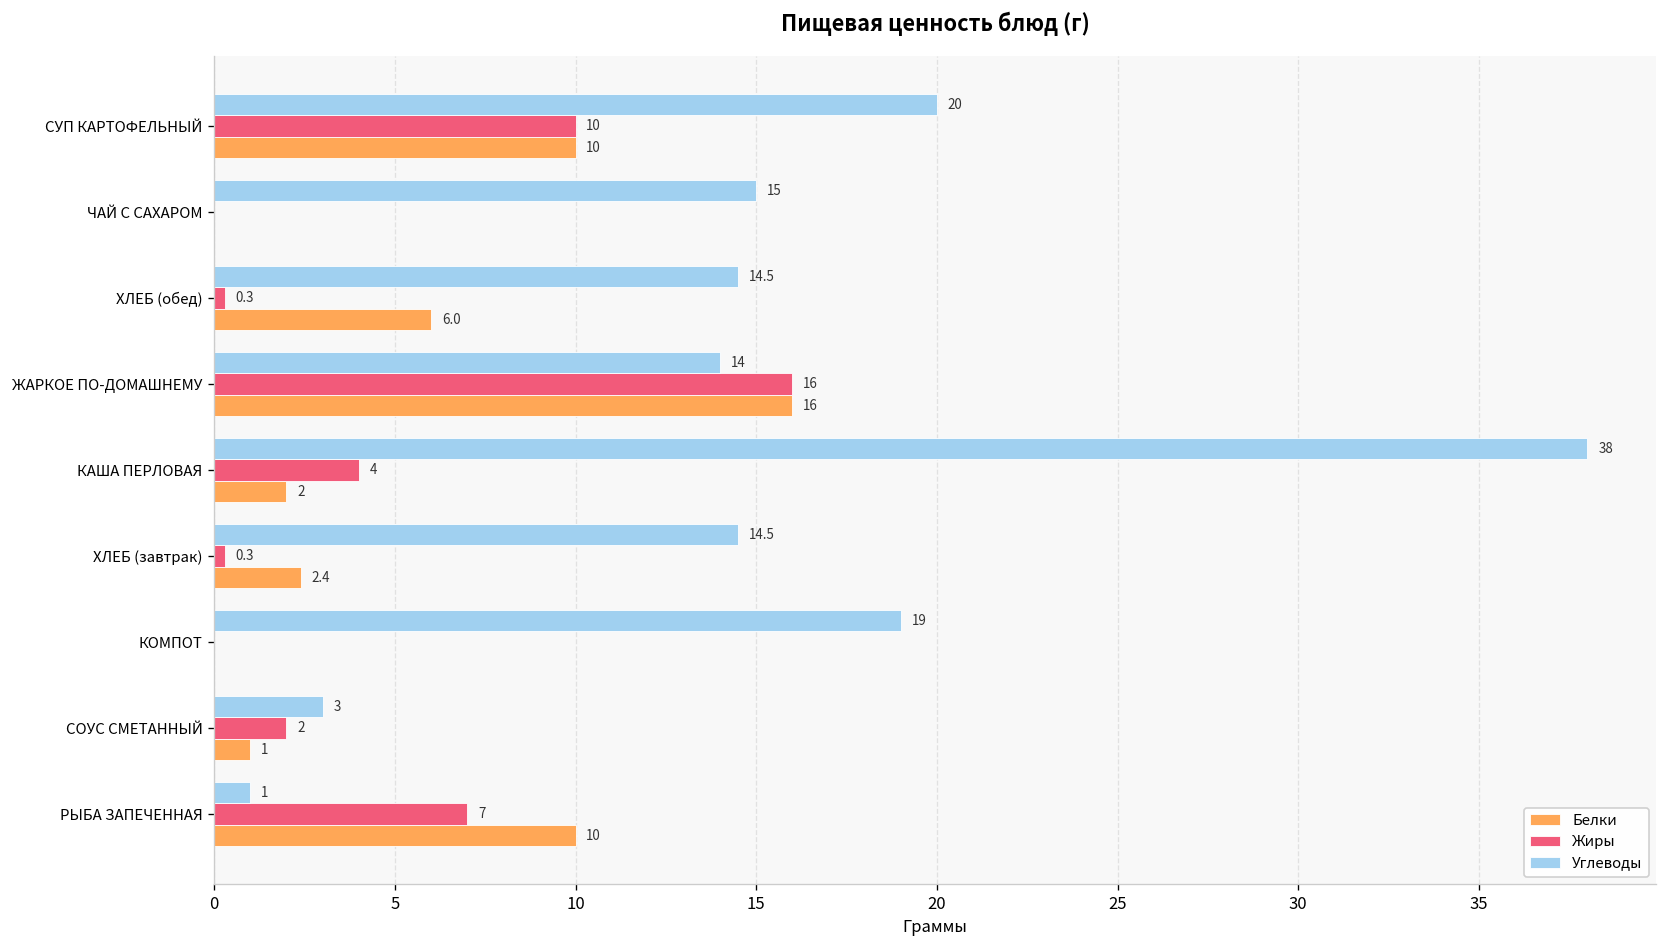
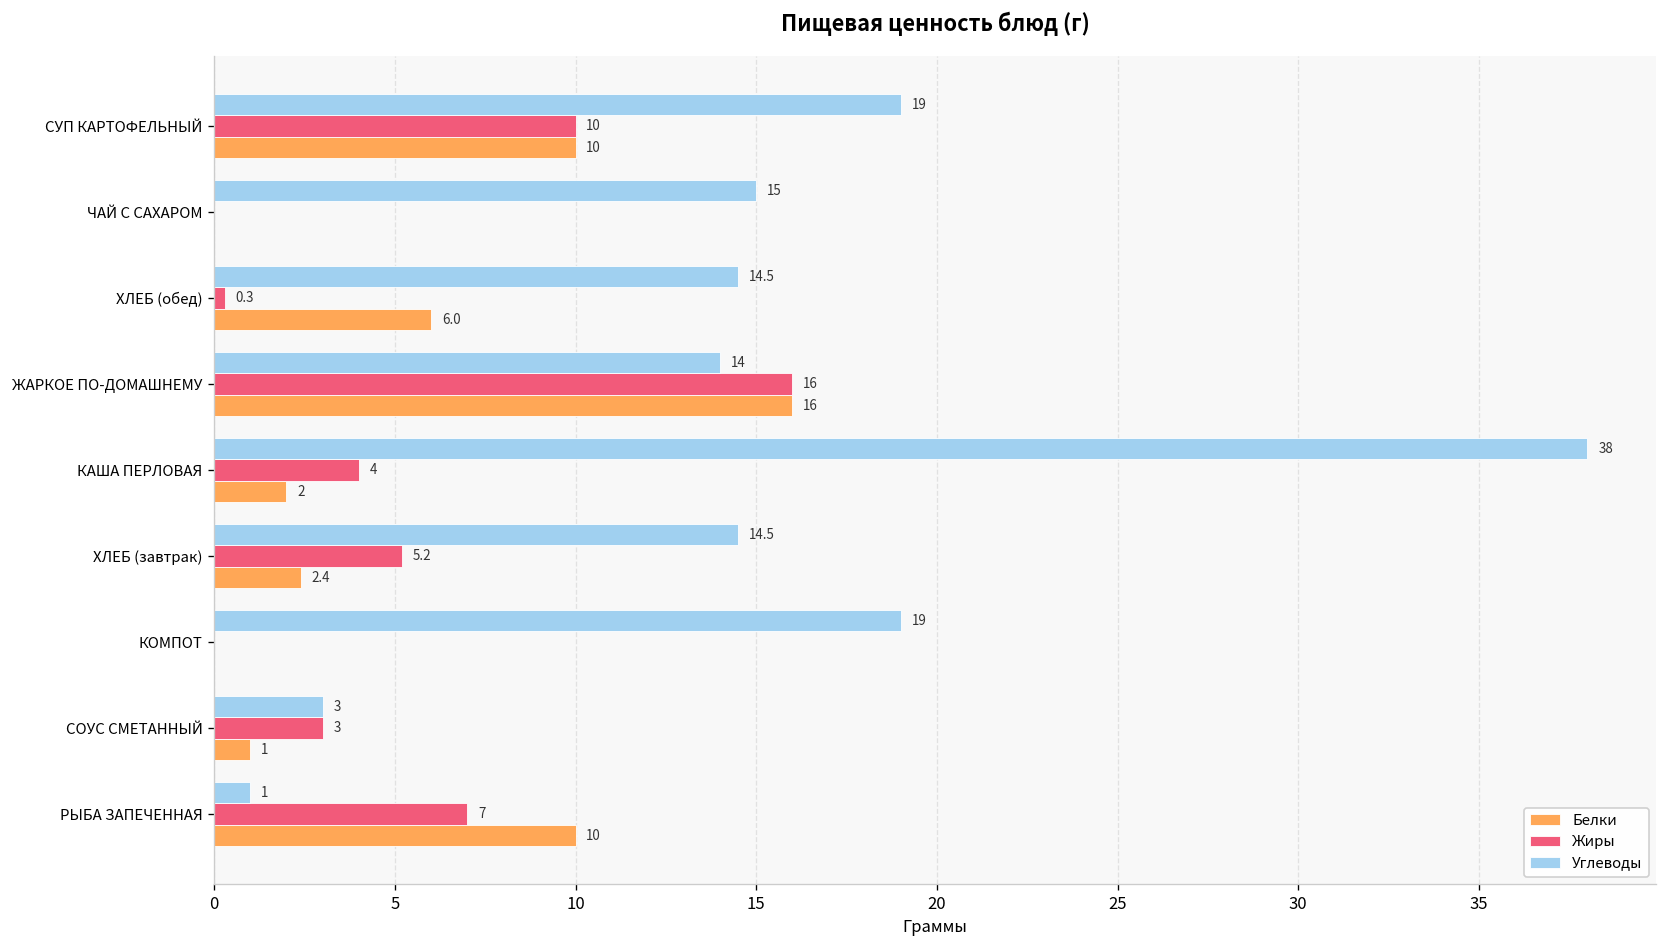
Углеводы, СУП КАРТОФЕЛЬНЫЙ: 20 -> 19
Жиры, ХЛЕБ (завтрак): 0.3 -> 5.2
Жиры, СОУС СМЕТАННЫЙ: 2 -> 3
